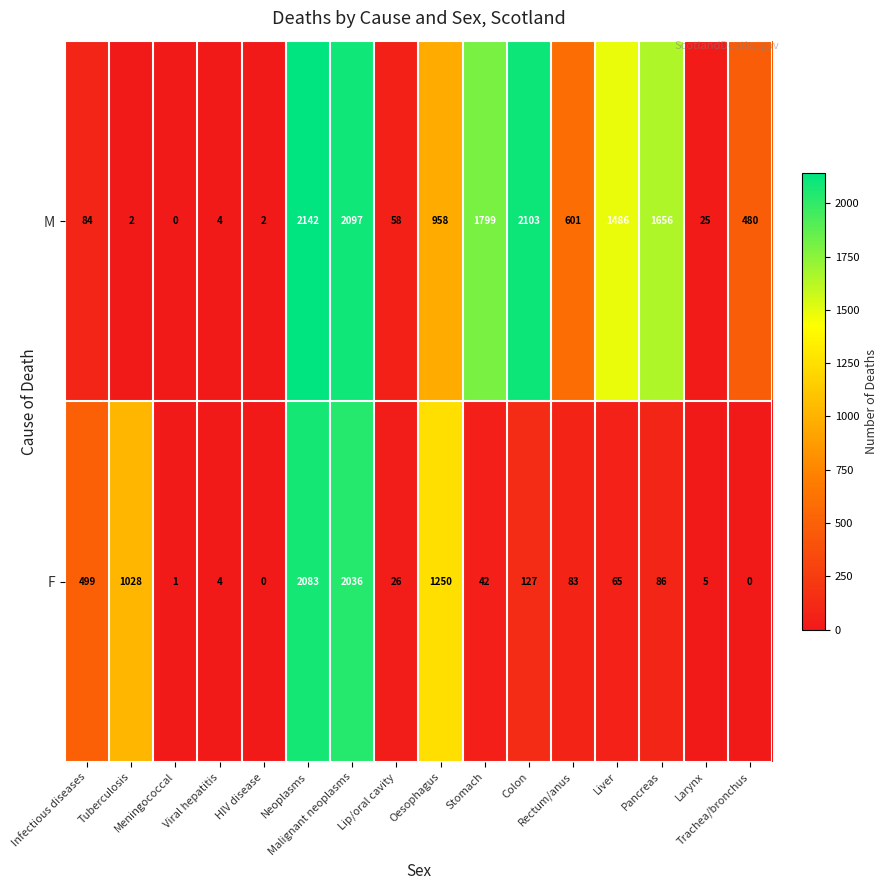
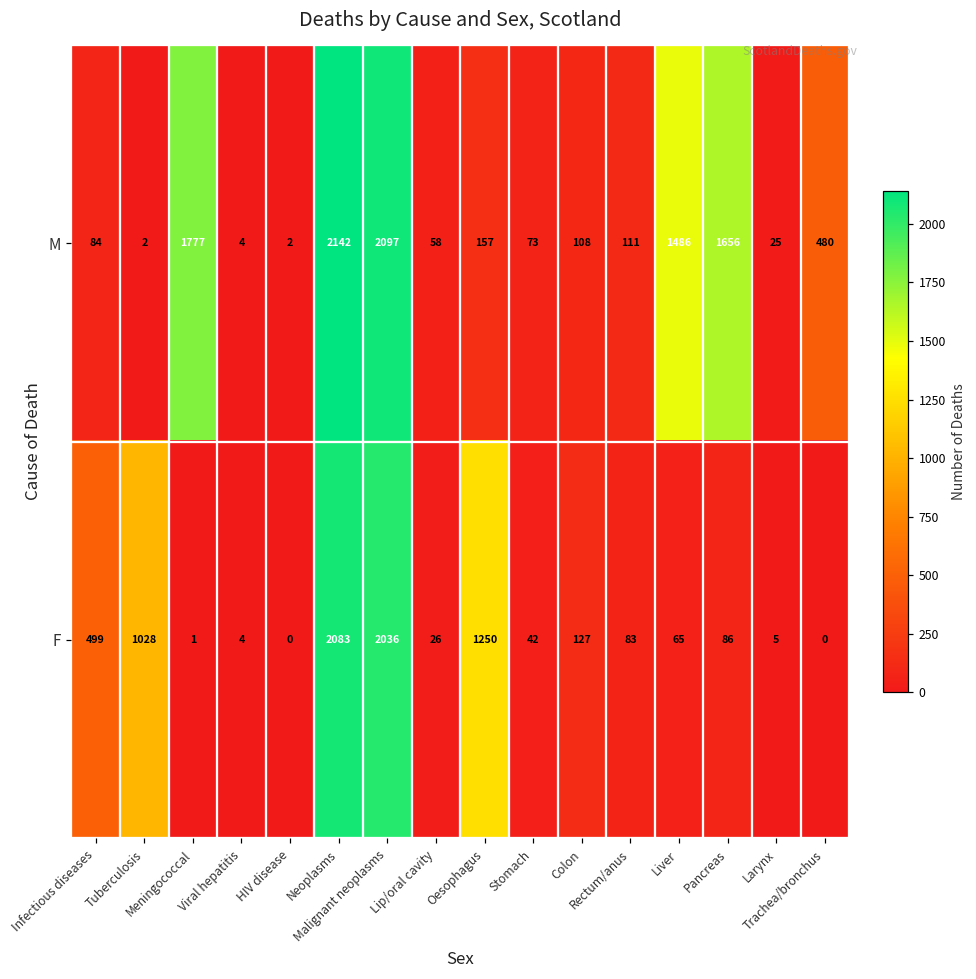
M, Meningococcal: 0 -> 1777
M, Oesophagus: 958 -> 157
M, Stomach: 1799 -> 73
M, Colon: 2103 -> 108
M, Rectum/anus: 601 -> 111
